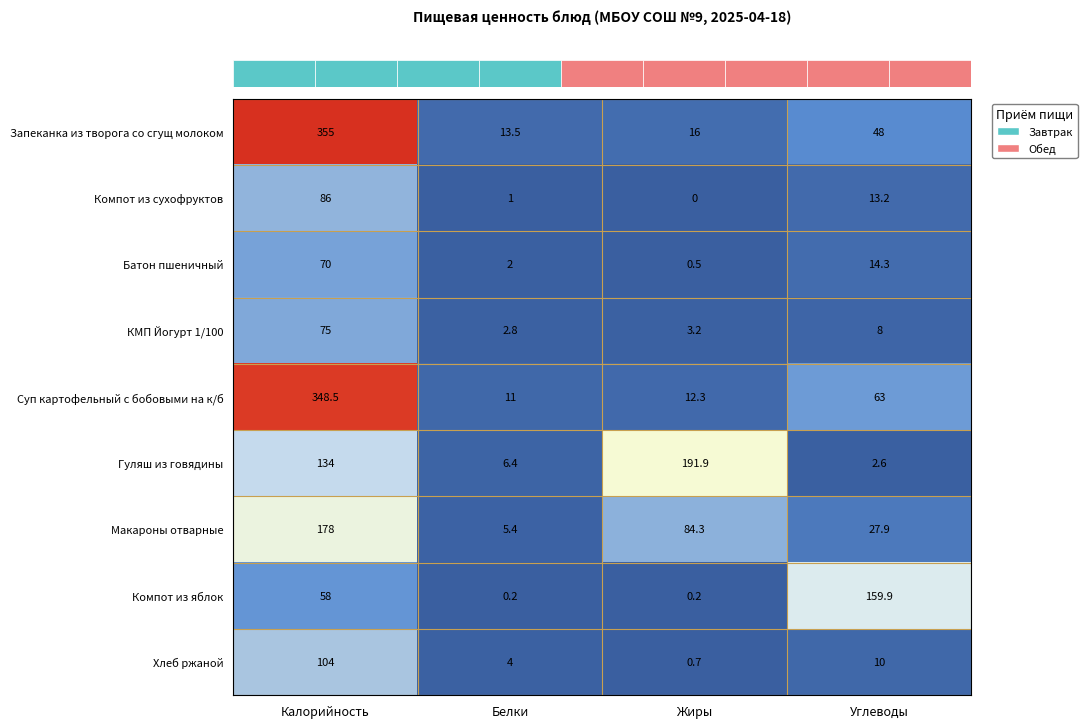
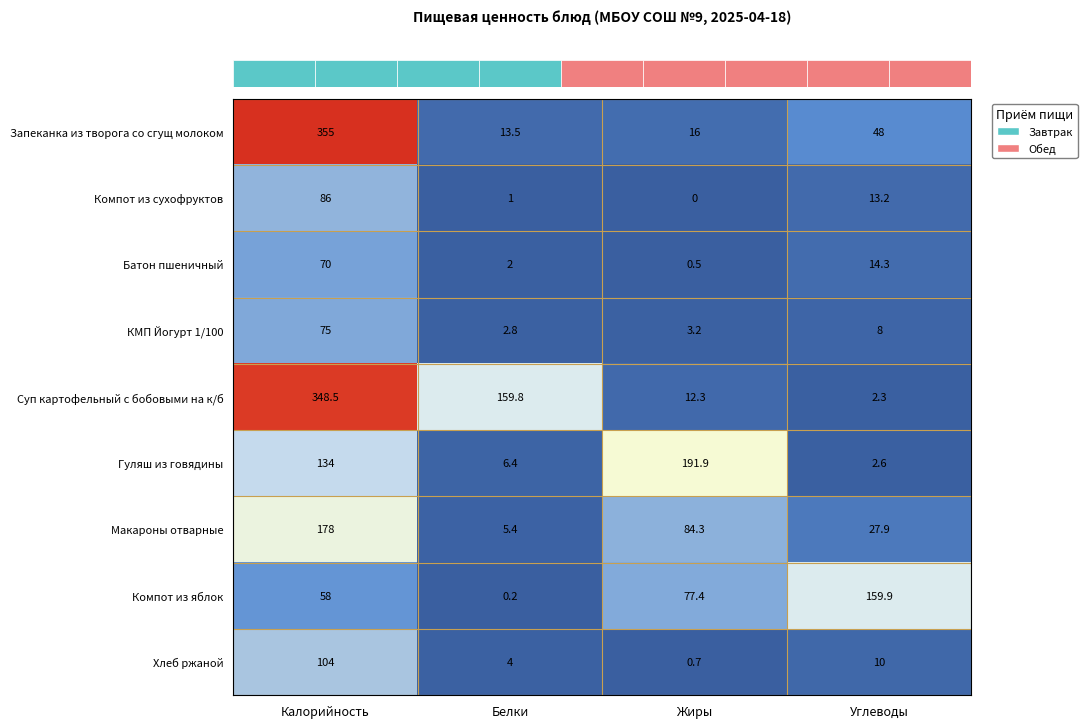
Суп картофельный с бобовыми на к/б, Белки: 11 -> 159.8
Суп картофельный с бобовыми на к/б, Углеводы: 63 -> 2.3
Компот из яблок, Жиры: 0.2 -> 77.4
